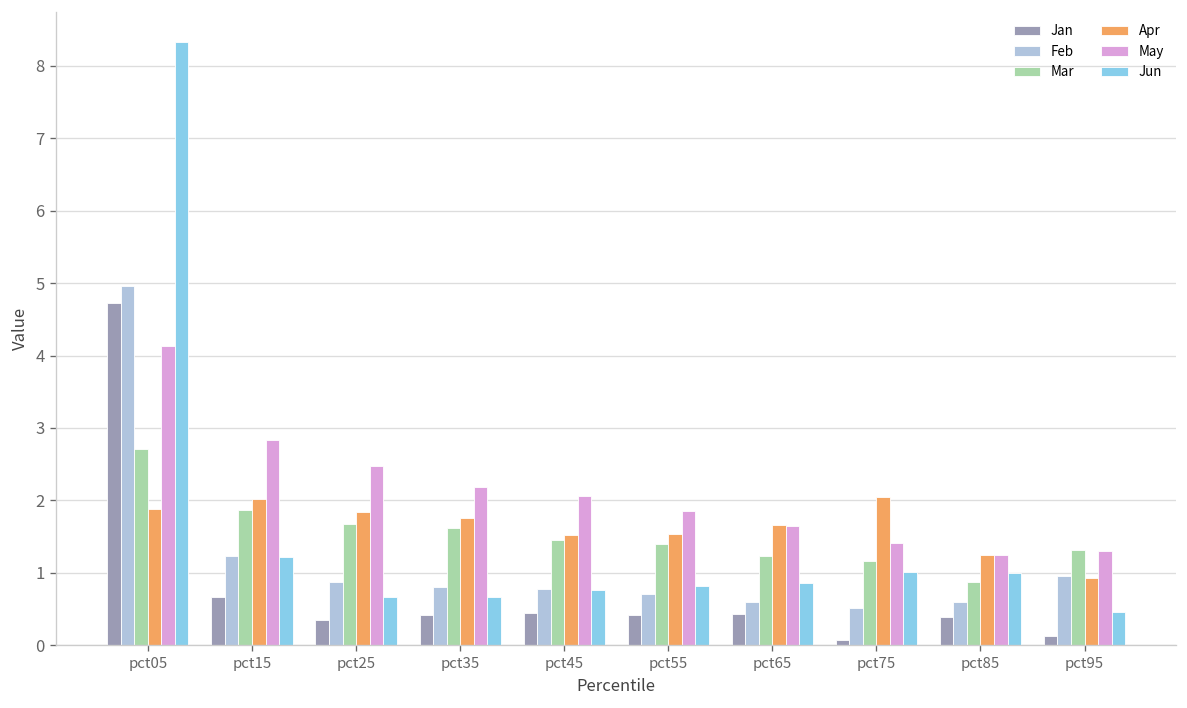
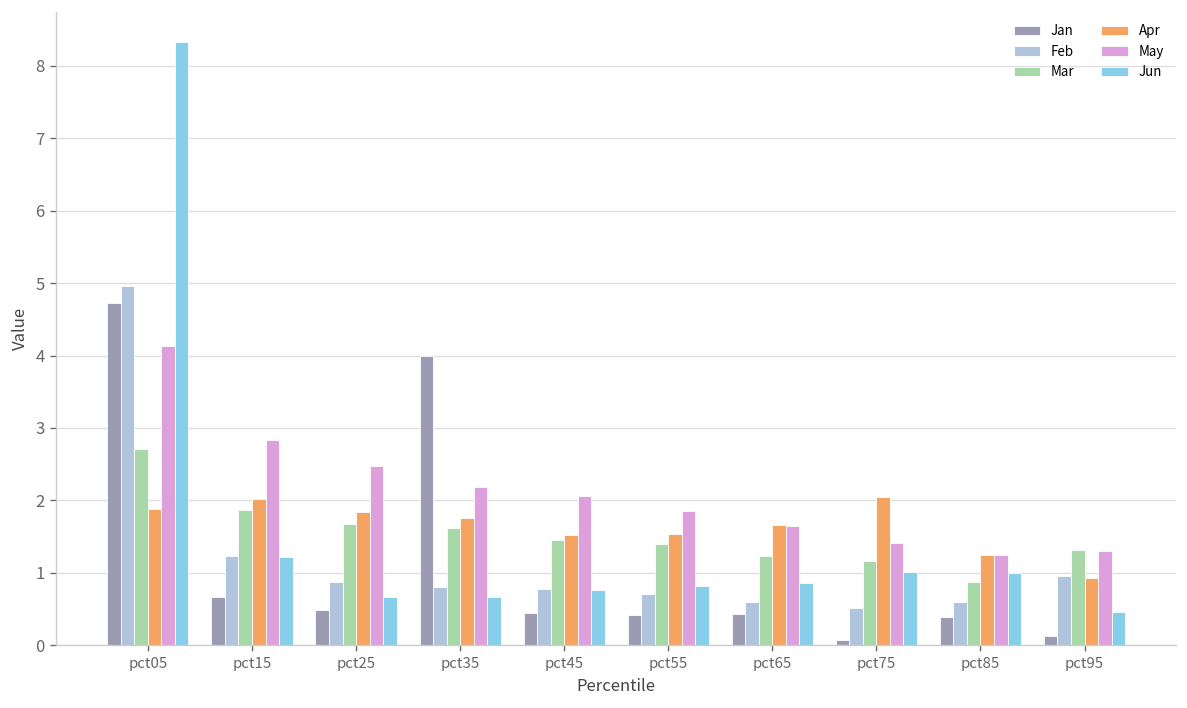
Jan, pct25: 0.4 -> 0.5
Jan, pct35: 0.4 -> 4.0
